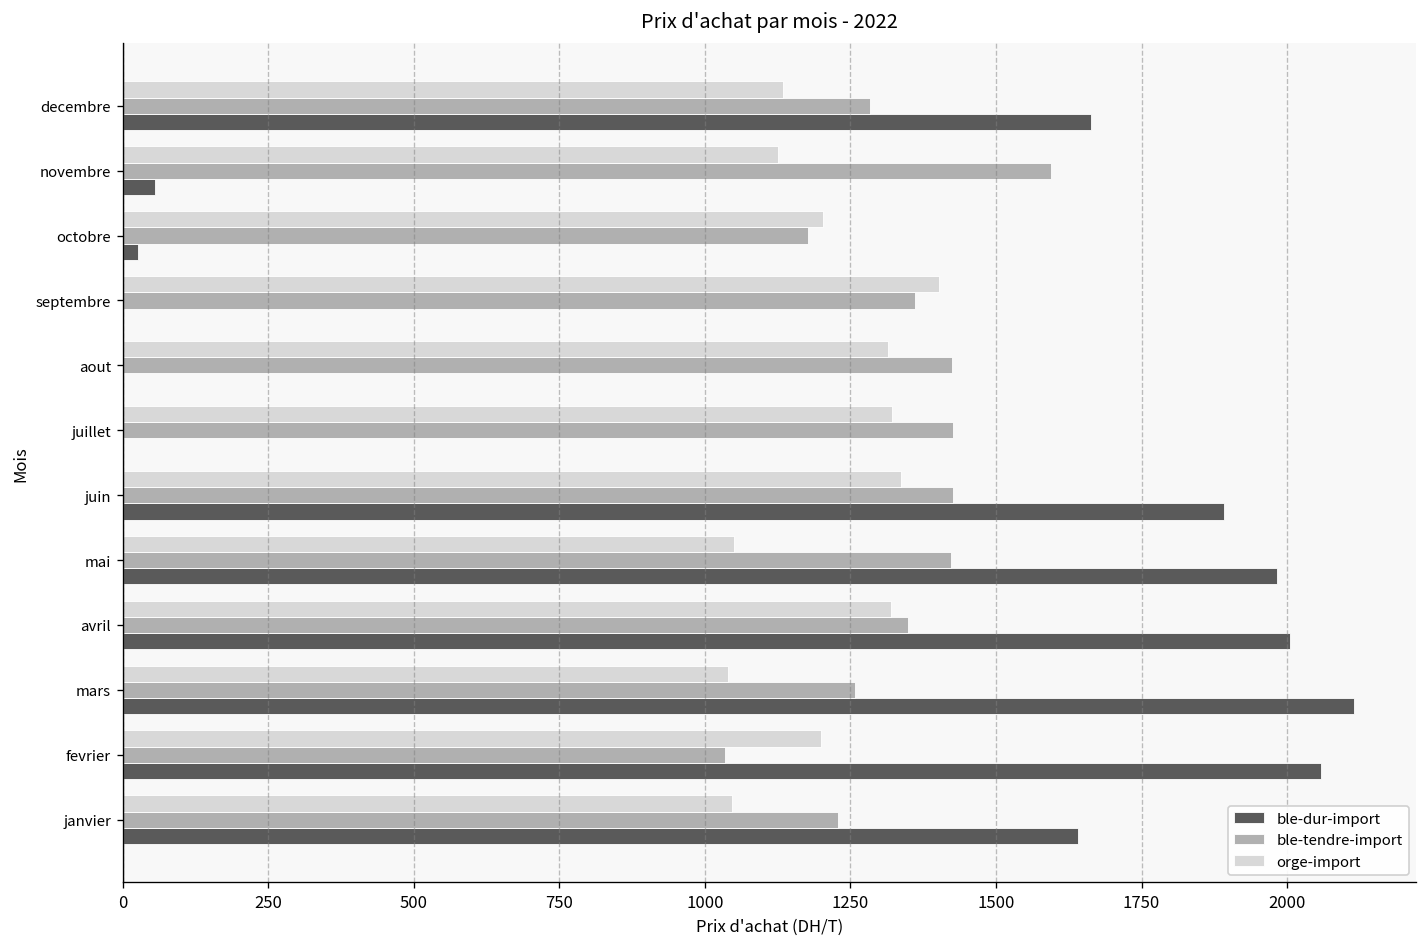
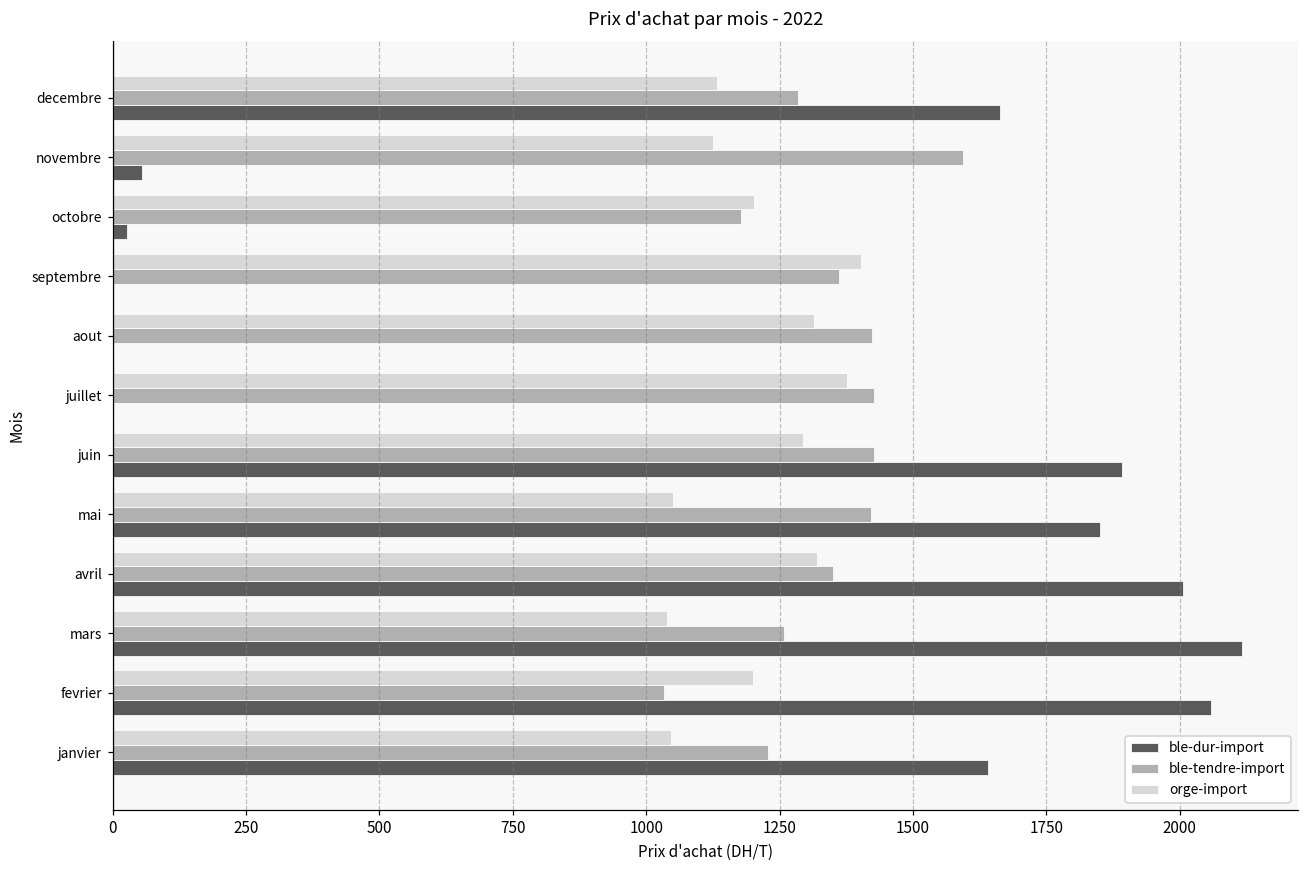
orge-import, juillet: 1320 -> 1380
orge-import, juin: 1340 -> 1290
ble-dur-import, mai: 1980 -> 1850
